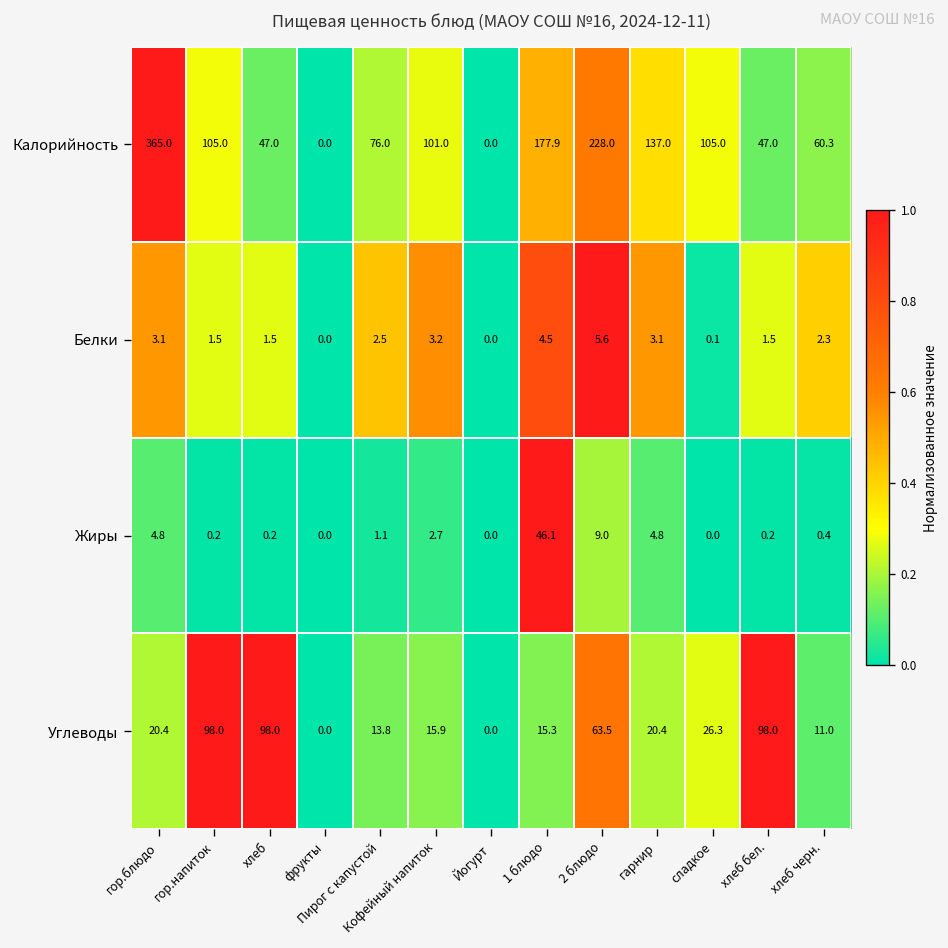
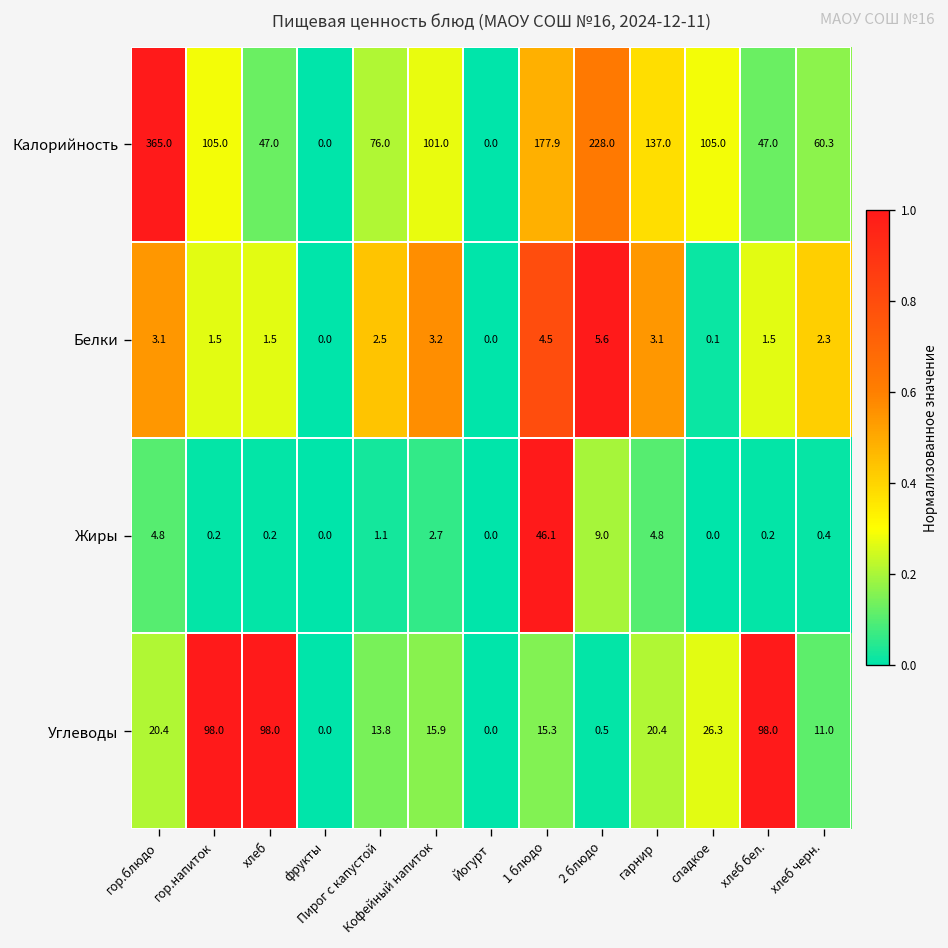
Углеводы, 2 блюдо: 63.5 -> 0.5
